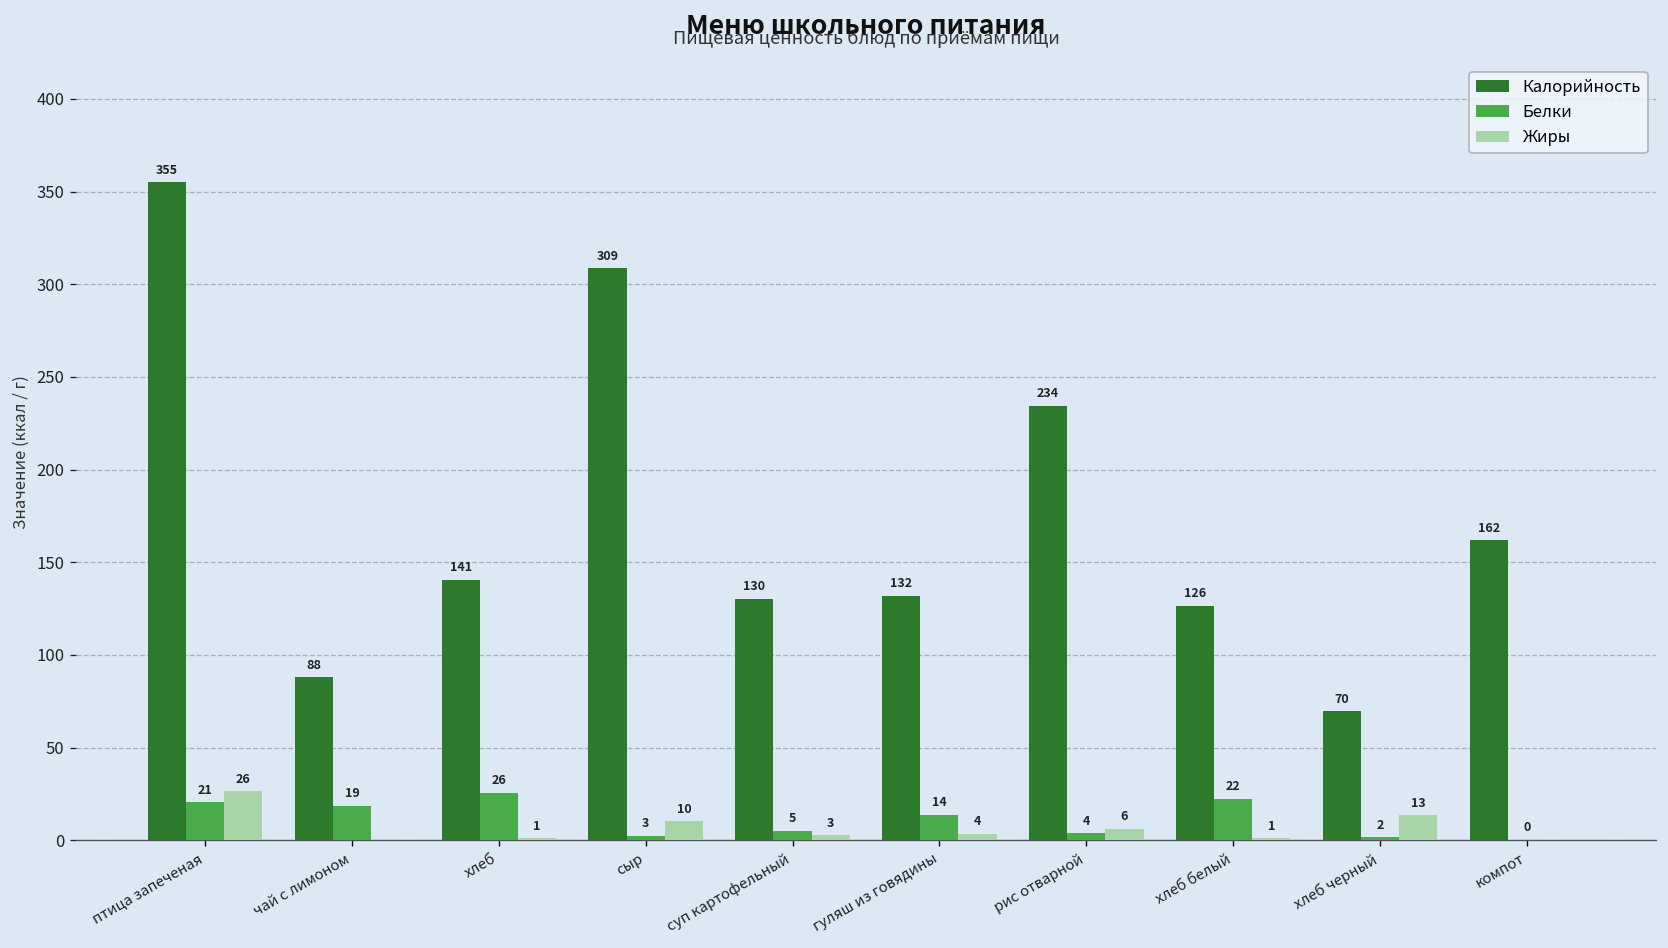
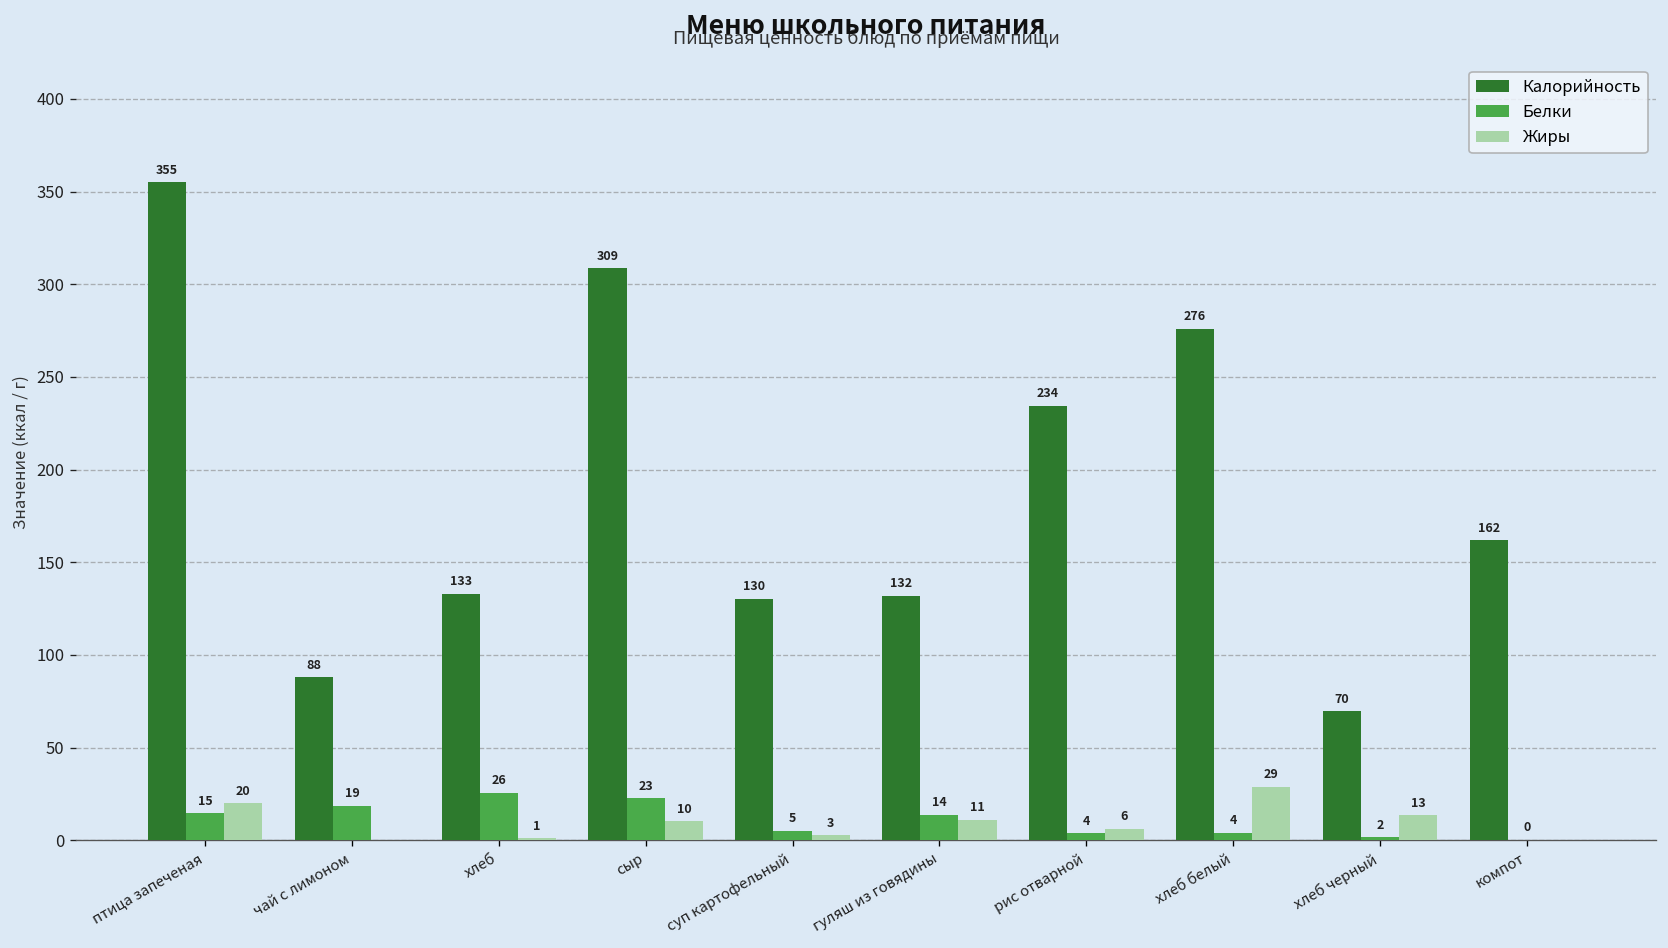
Белки, птица запеченая: 21 -> 15
Жиры, птица запеченая: 26 -> 20
Калорийность, хлеб: 141 -> 133
Белки, сыр: 3 -> 23
Жиры, гуляш из говядины: 4 -> 11
Калорийность, хлеб белый: 126 -> 276
Белки, хлеб белый: 22 -> 4
Жиры, хлеб белый: 1 -> 29
